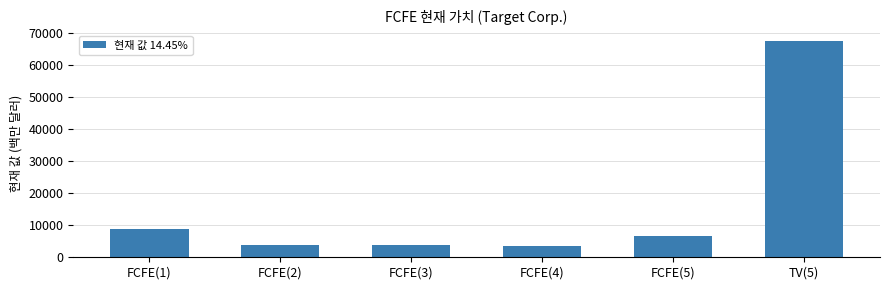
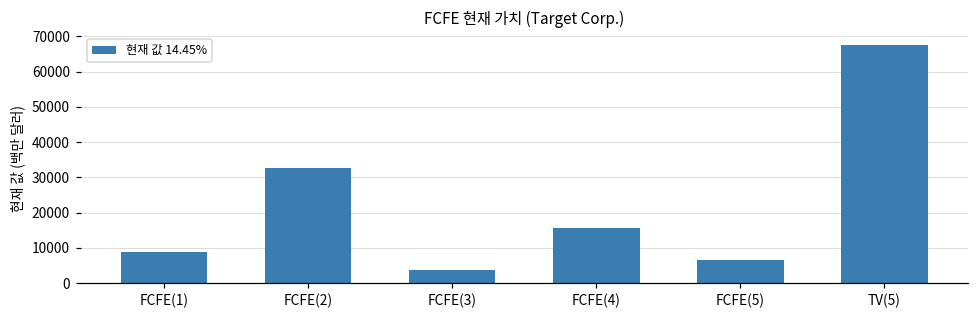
FCFE(2): 4000 -> 33000
FCFE(4): 4000 -> 16000
